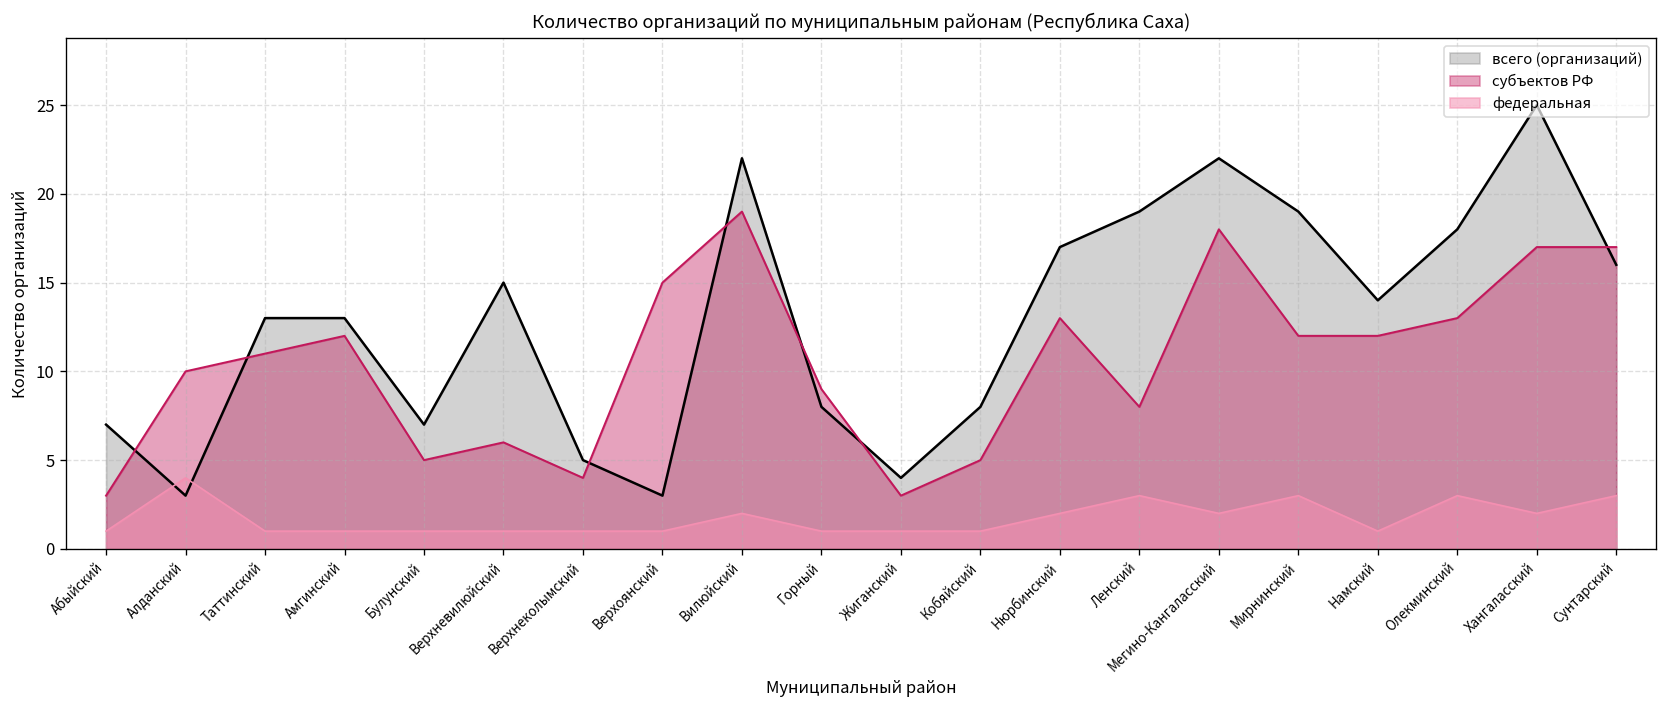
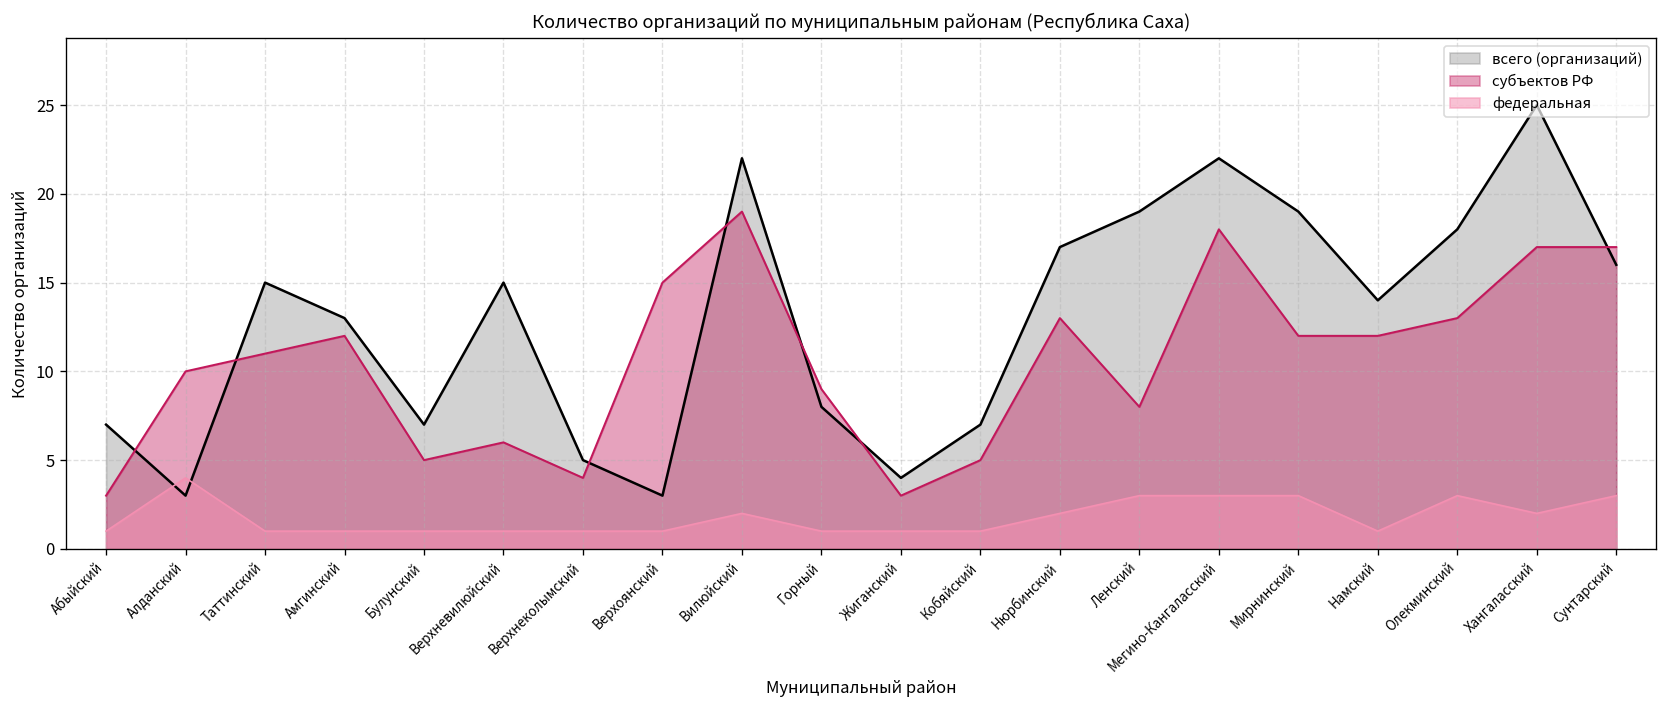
всего (организаций), Таттинский: 13 -> 15
всего (организаций), Кобяйский: 8 -> 7
федеральная, Мегино-Кангаласский: 2 -> 3
